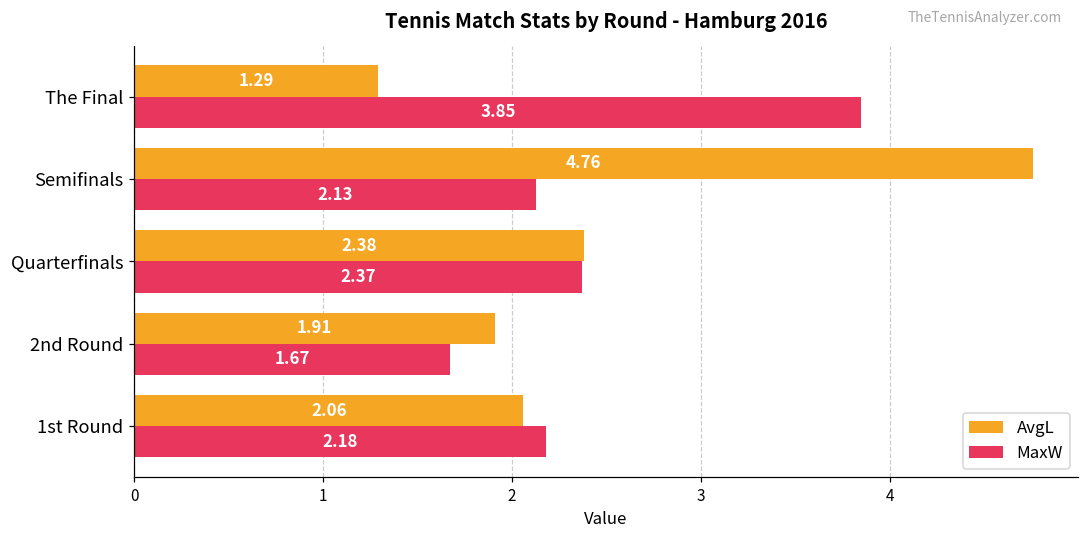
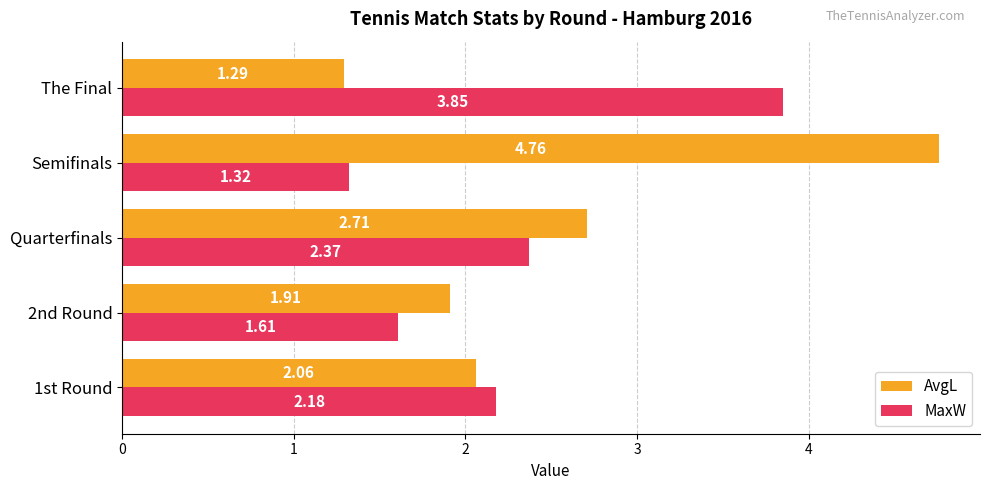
MaxW, Semifinals: 2.13 -> 1.32
AvgL, Quarterfinals: 2.38 -> 2.71
MaxW, 2nd Round: 1.67 -> 1.61
